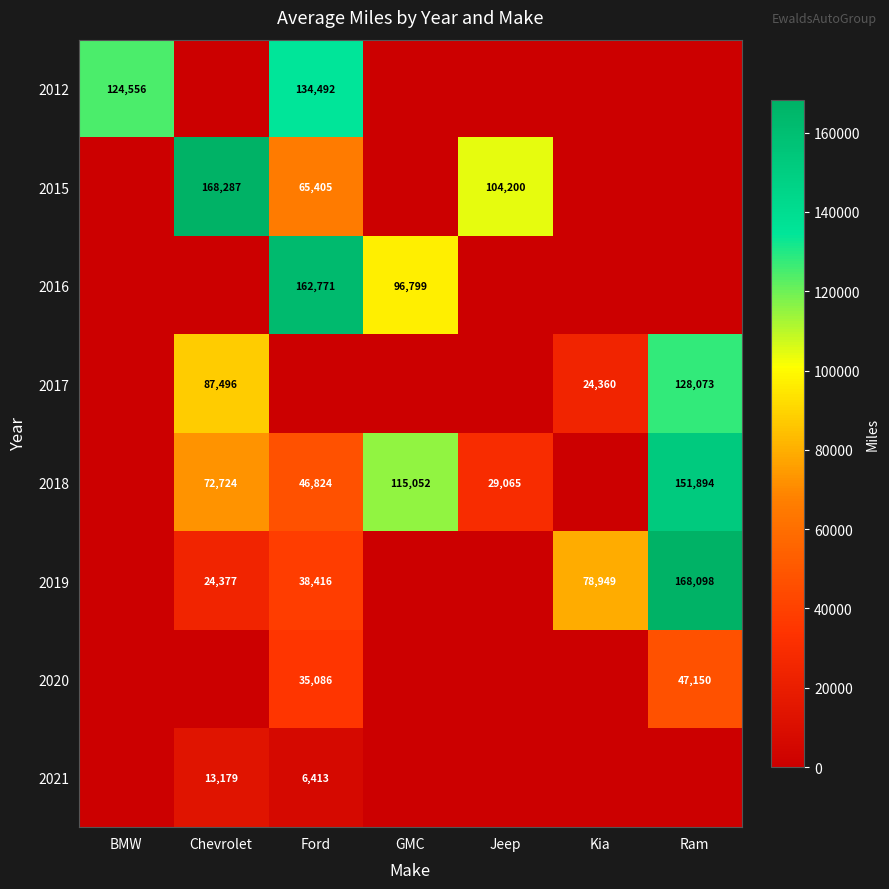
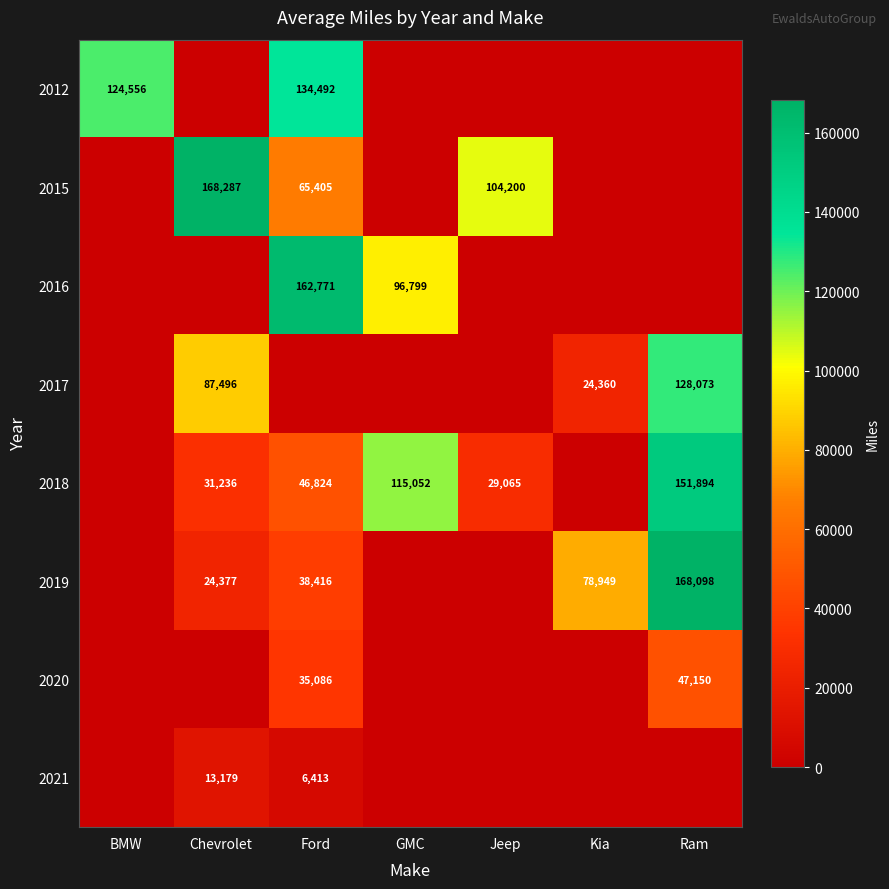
2018, Chevrolet: 72,724 -> 31,236
